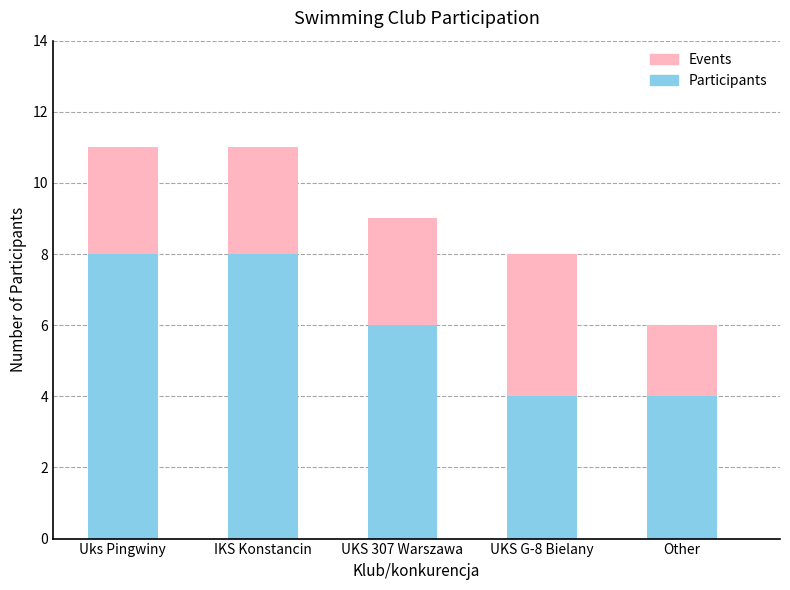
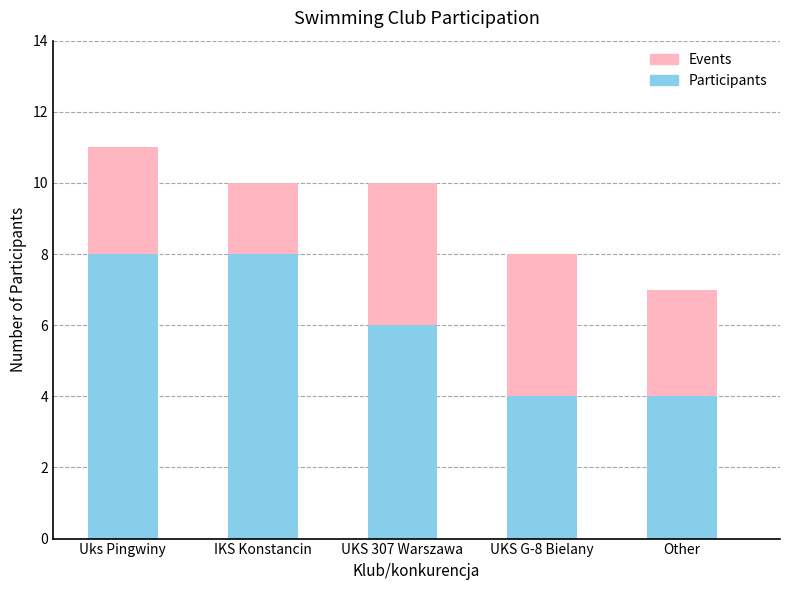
Events, IKS Konstancin: 3 -> 2
Events, UKS 307 Warszawa: 3 -> 4
Events, Other: 2 -> 3
